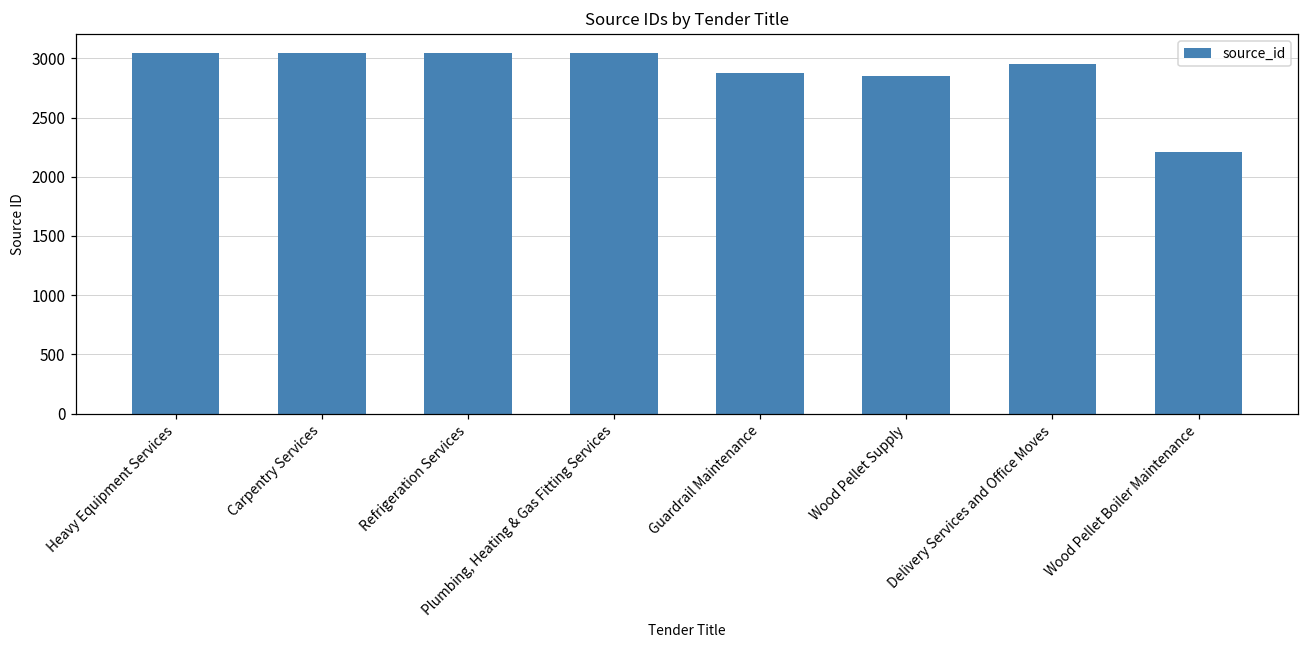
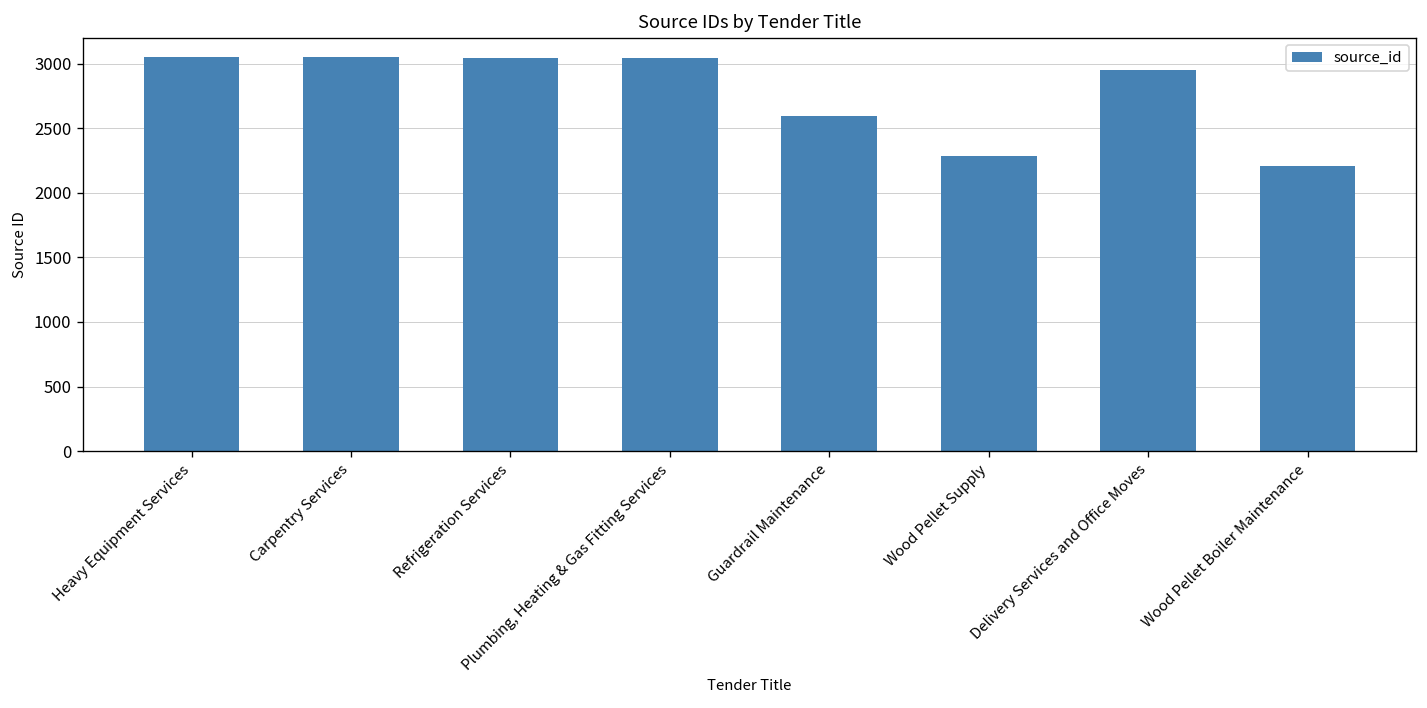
Guardrail Maintenance: 2880 -> 2600
Wood Pellet Supply: 2850 -> 2290
